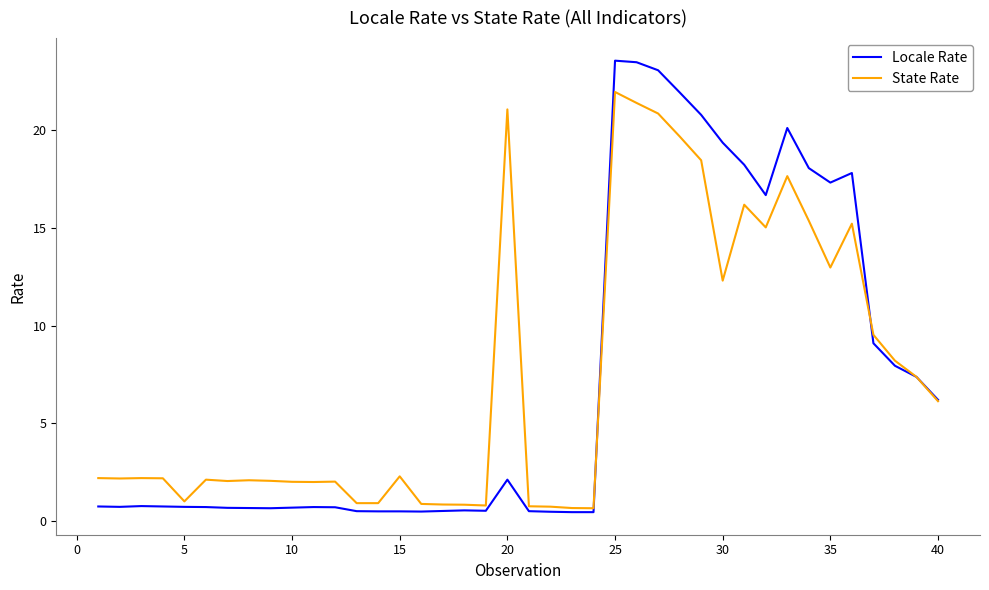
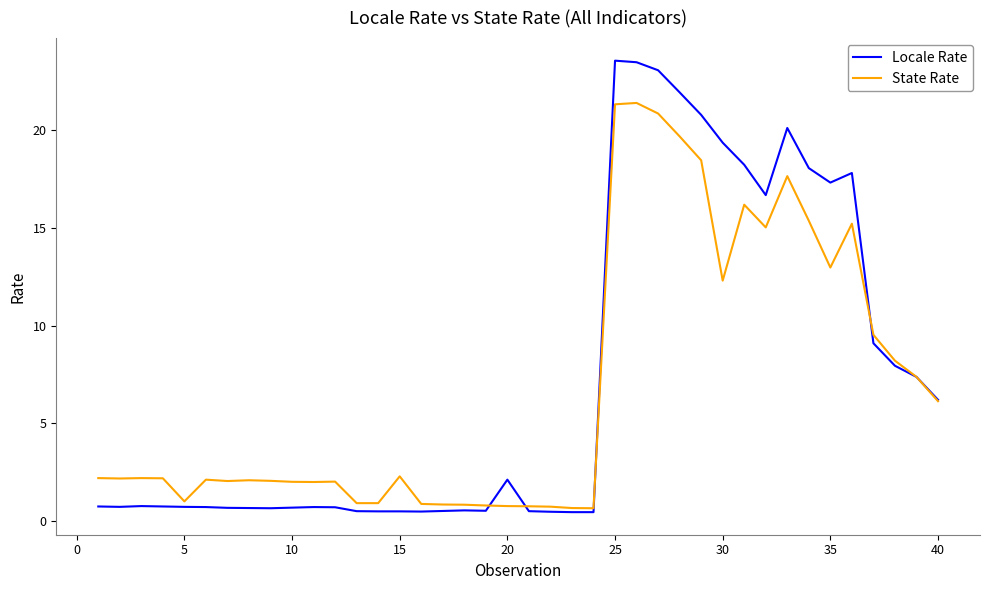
State Rate, 20: 21.1 -> 0.8
State Rate, 25: 21.9 -> 21.3
